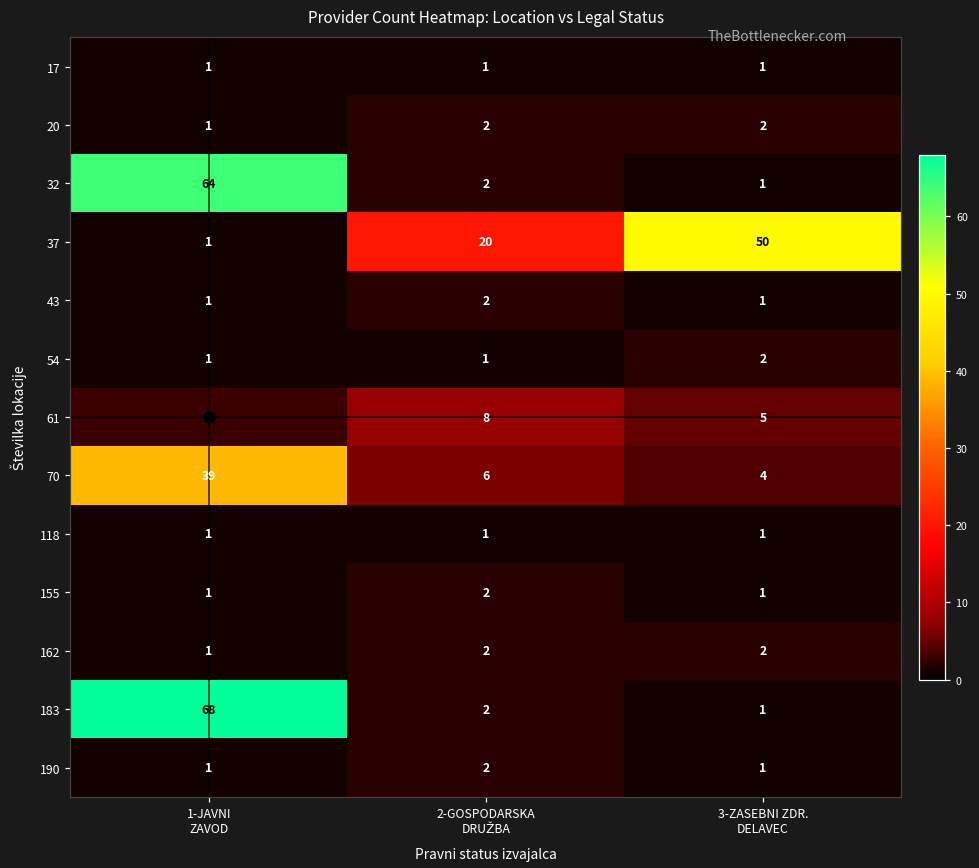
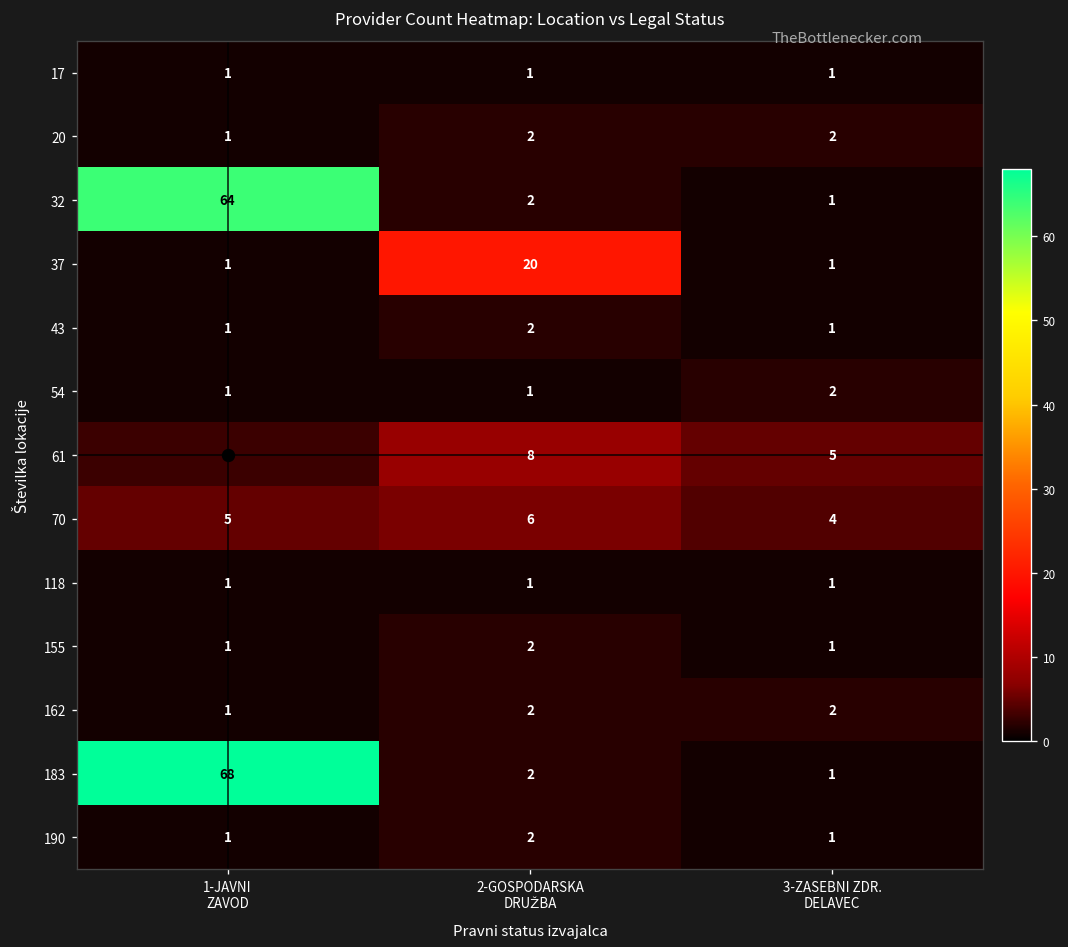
37, 3-ZASEBNI ZDR. DELAVEC: 50 -> 1
70, 1-JAVNI ZAVOD: 39 -> 5
